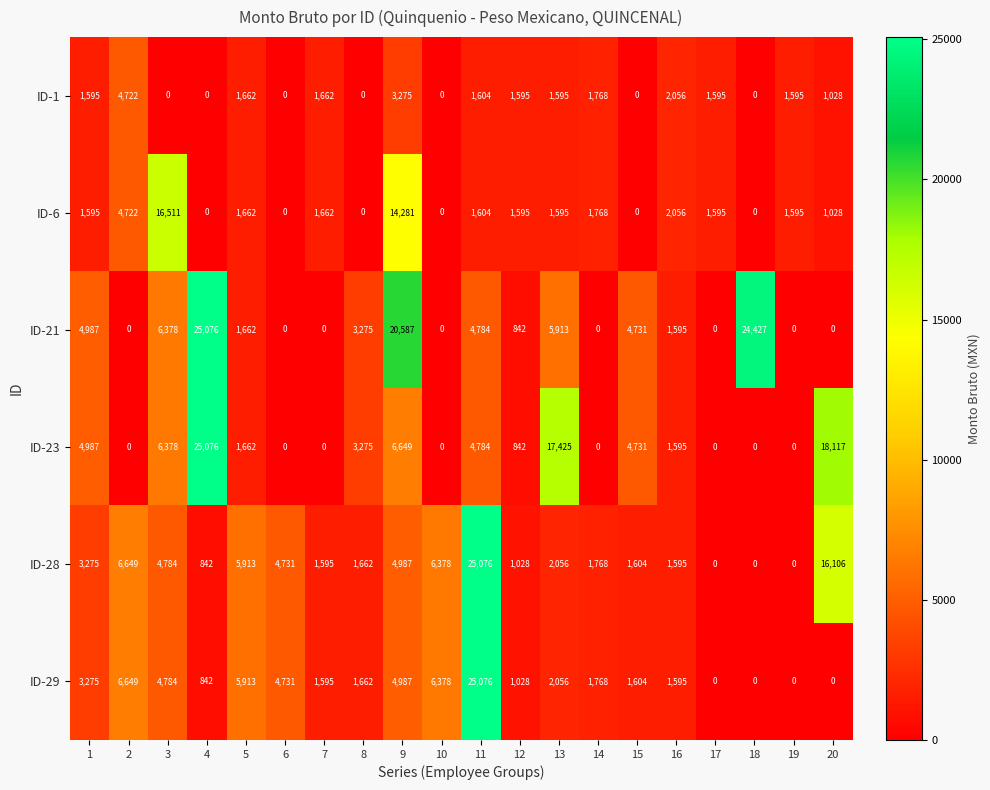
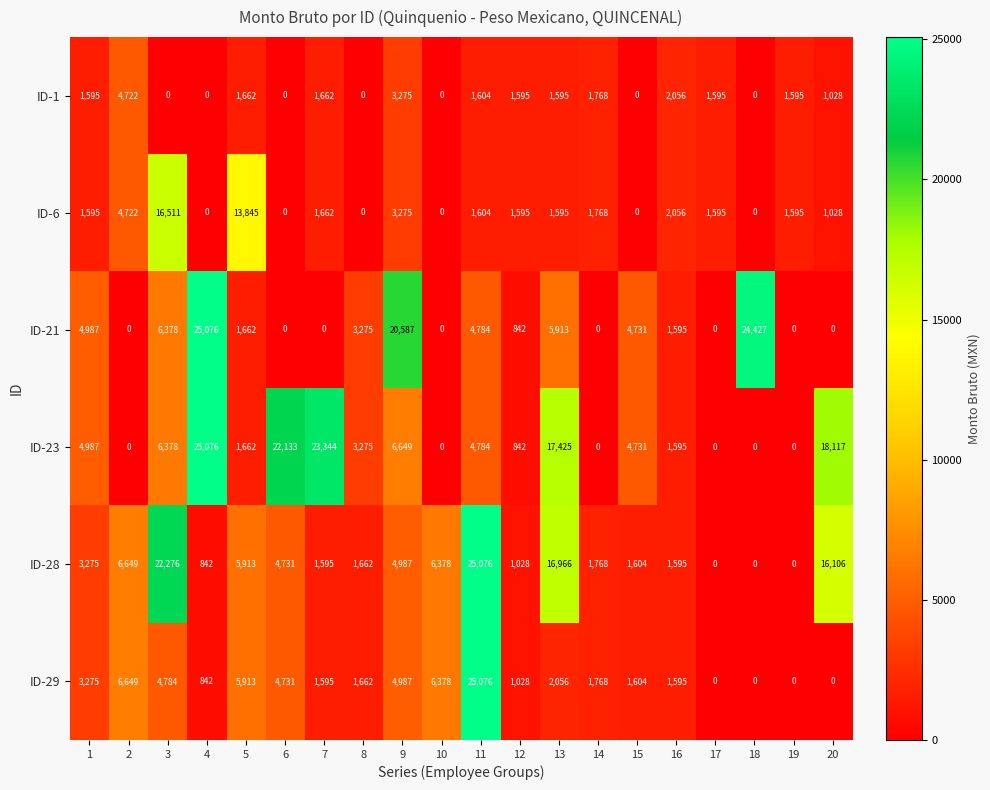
ID-6, 5: 1,662 -> 13,845
ID-6, 9: 14,281 -> 3,275
ID-23, 6: 0 -> 22,133
ID-23, 7: 0 -> 23,344
ID-28, 3: 4,784 -> 22,276
ID-28, 13: 2,056 -> 16,966
